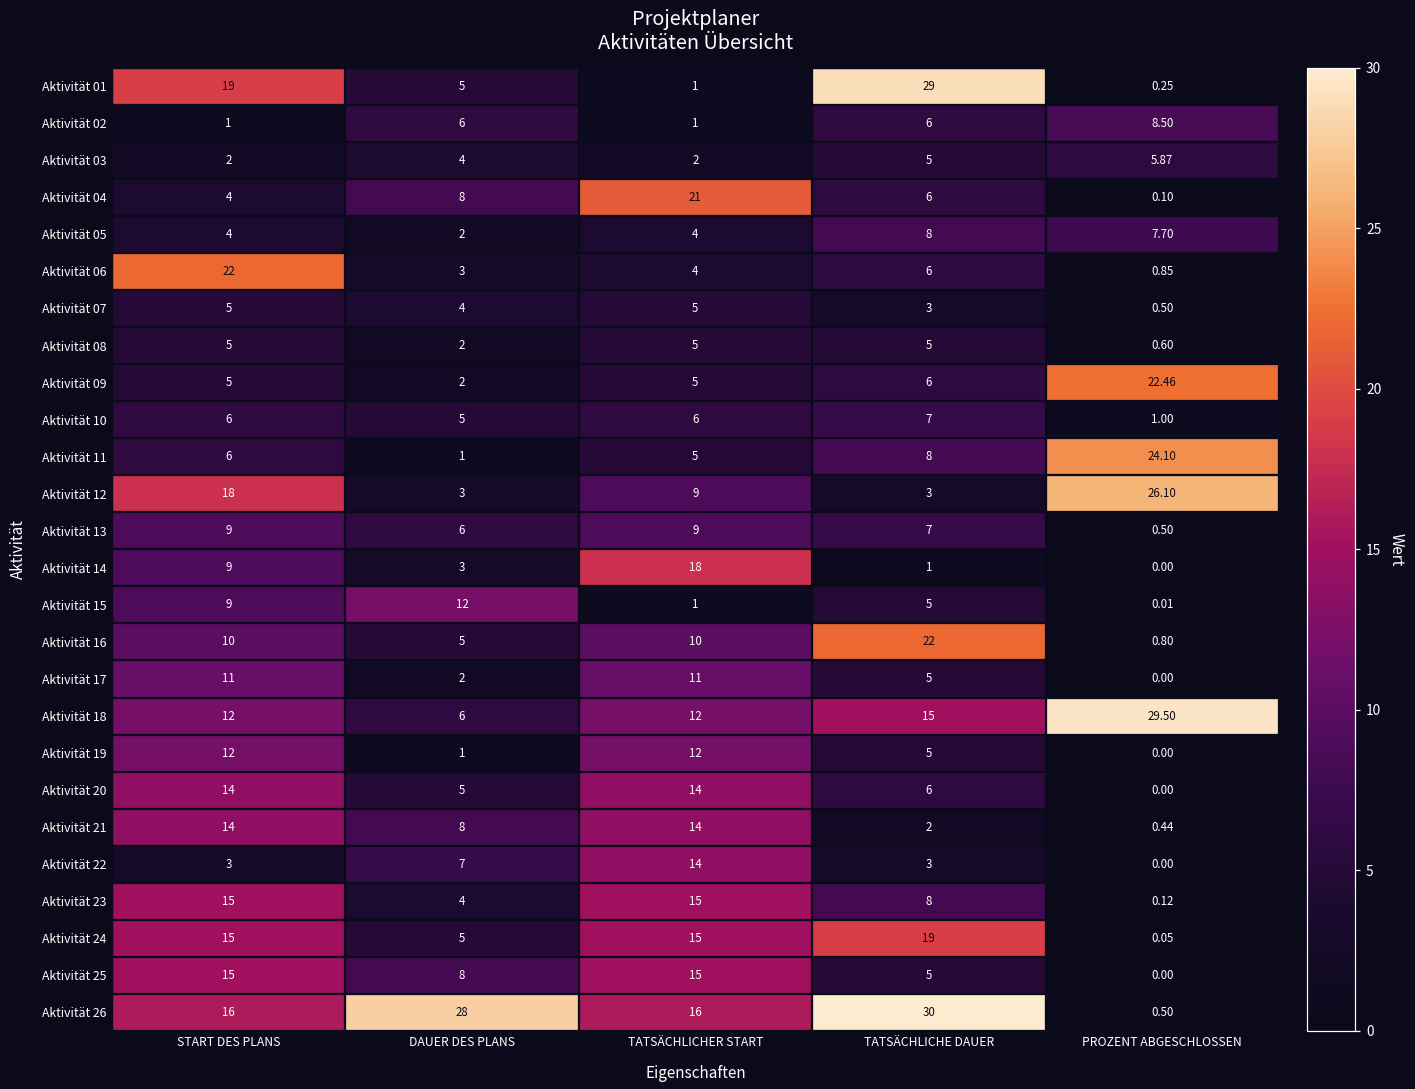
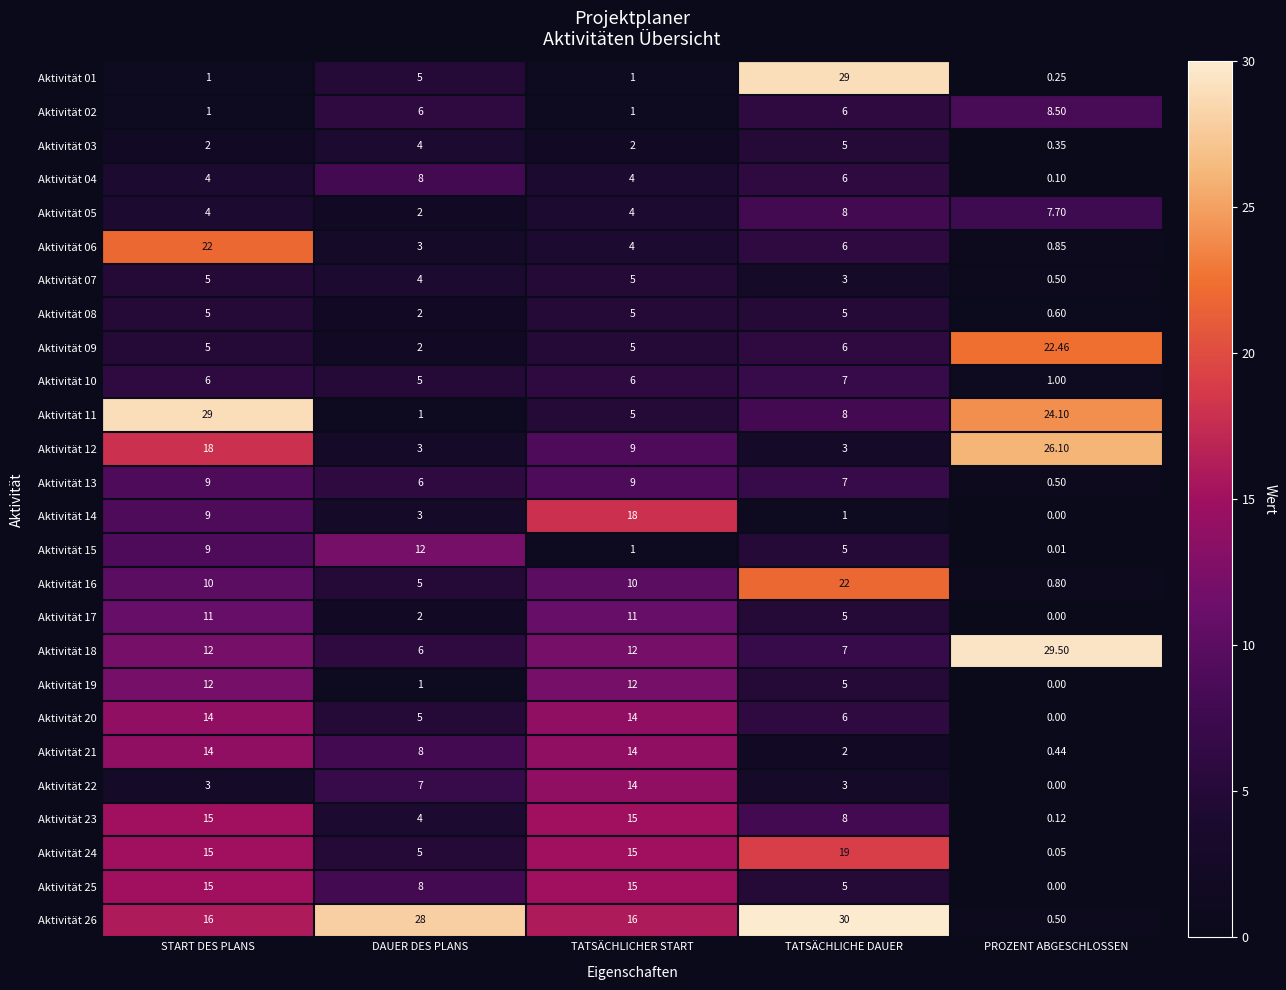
Aktivität 01, START DES PLANS: 19 -> 1
Aktivität 03, PROZENT ABGESCHLOSSEN: 5.87 -> 0.35
Aktivität 04, TATSÄCHLICHER START: 21 -> 4
Aktivität 11, START DES PLANS: 6 -> 29
Aktivität 18, TATSÄCHLICHE DAUER: 15 -> 7
